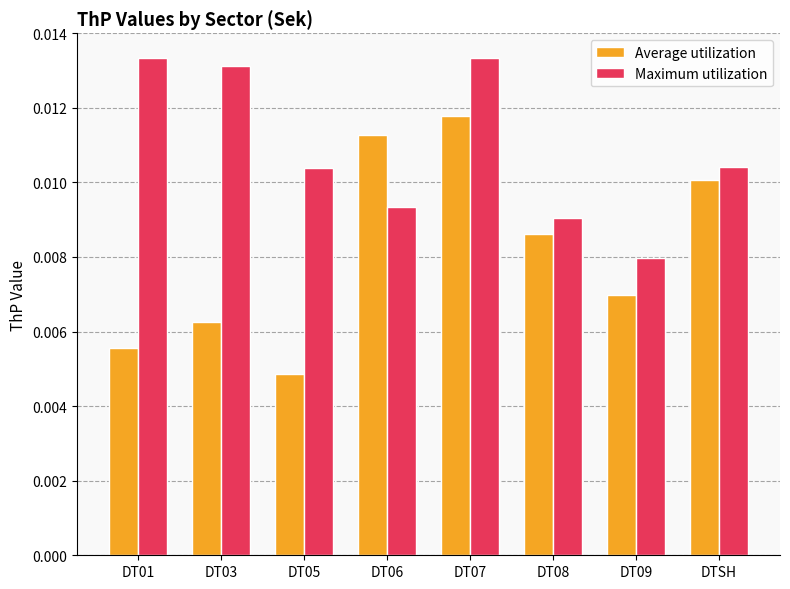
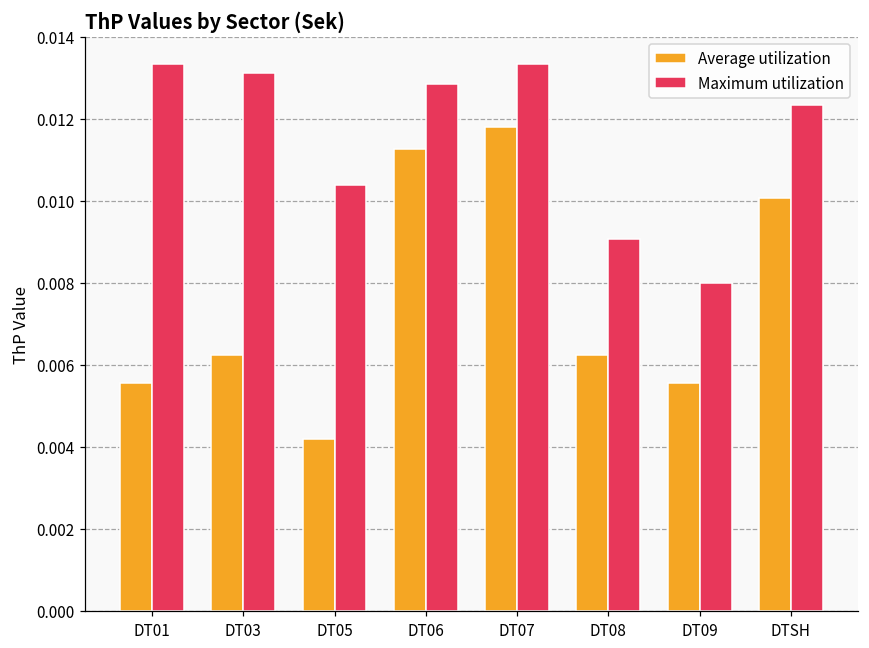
Average utilization, DT05: 0.0049 -> 0.0042
Maximum utilization, DT06: 0.0093 -> 0.0128
Average utilization, DT08: 0.0086 -> 0.0062
Average utilization, DT09: 0.0070 -> 0.0056
Maximum utilization, DTSH: 0.0104 -> 0.0123
